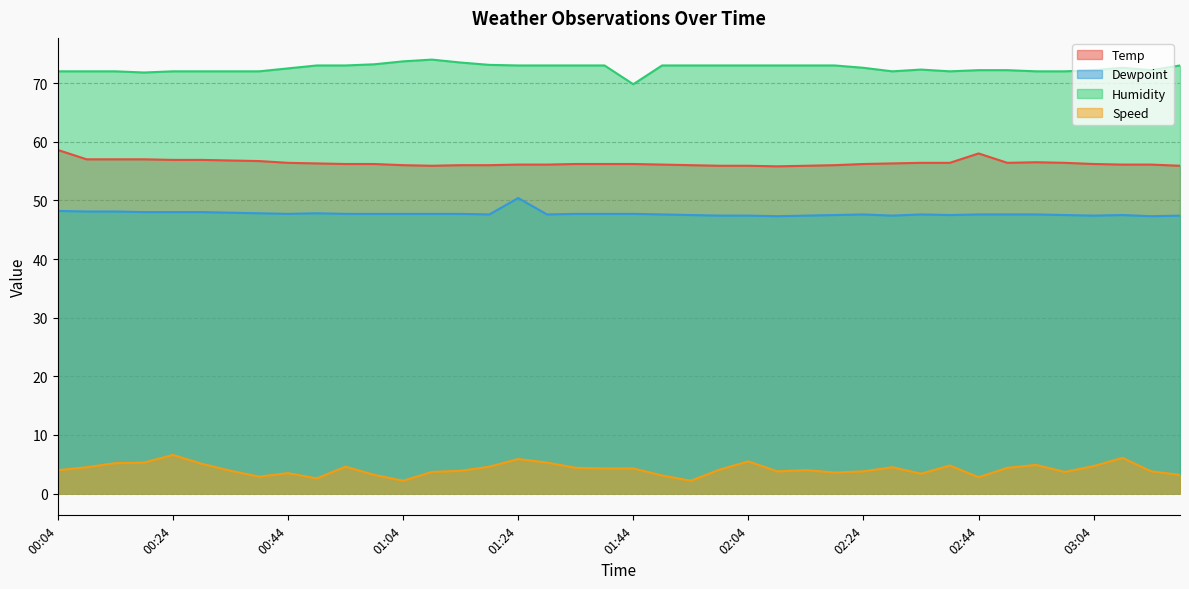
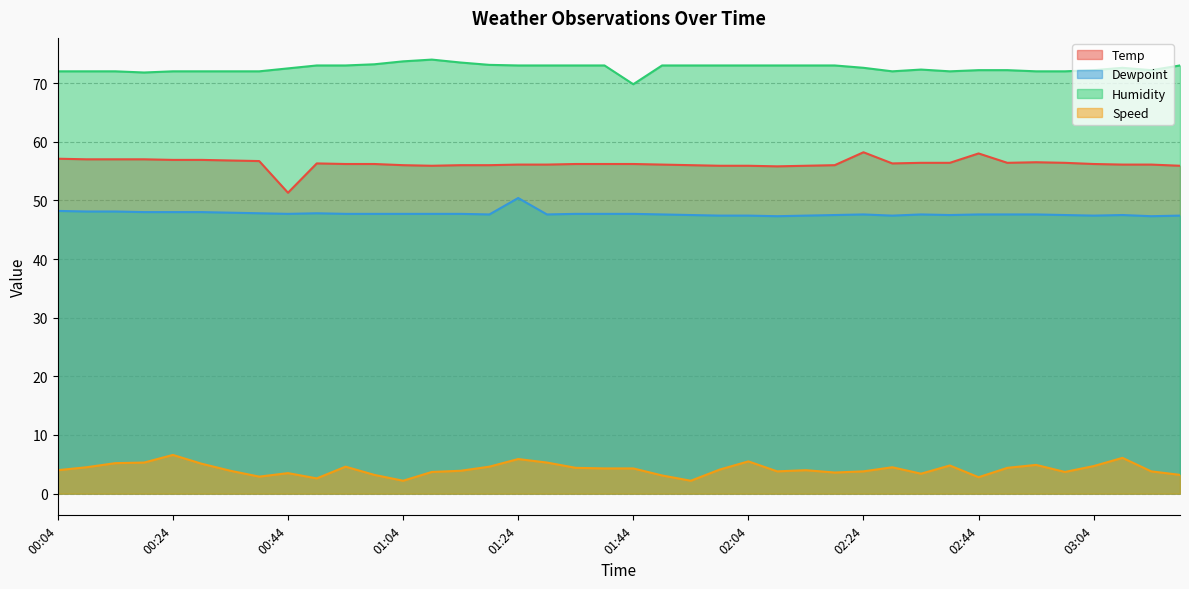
Temp, 00:04: 59 -> 57
Temp, 00:44: 56 -> 51
Temp, 02:24: 56 -> 58
